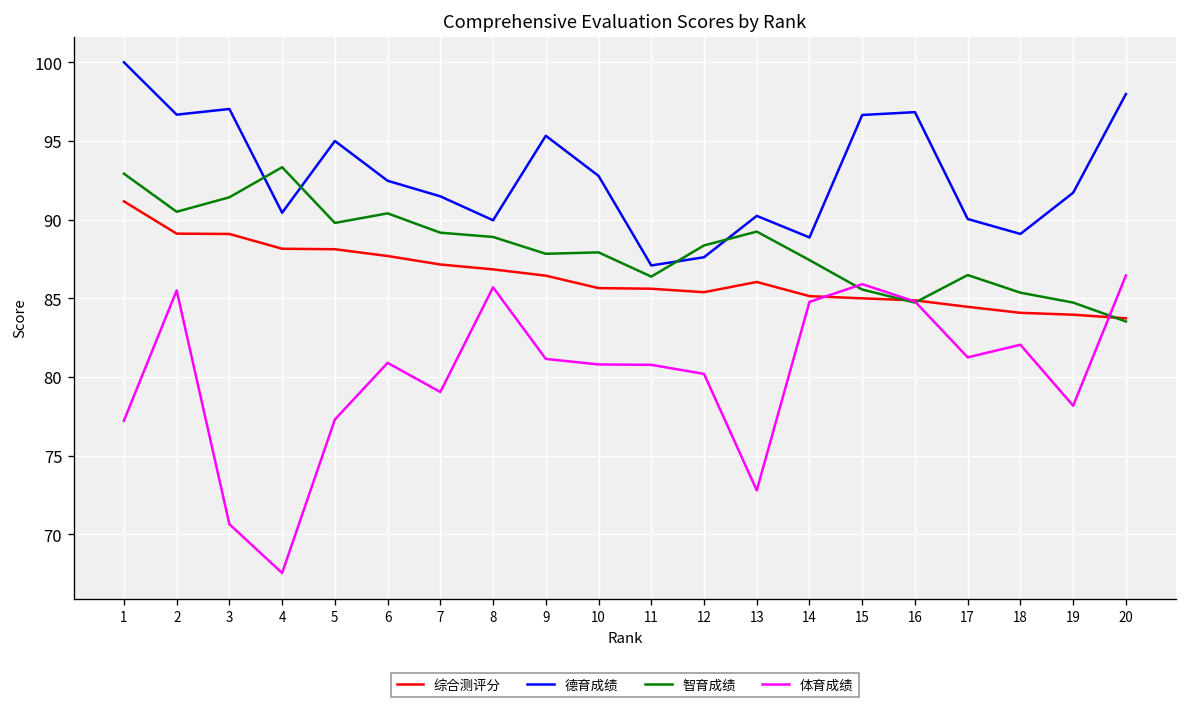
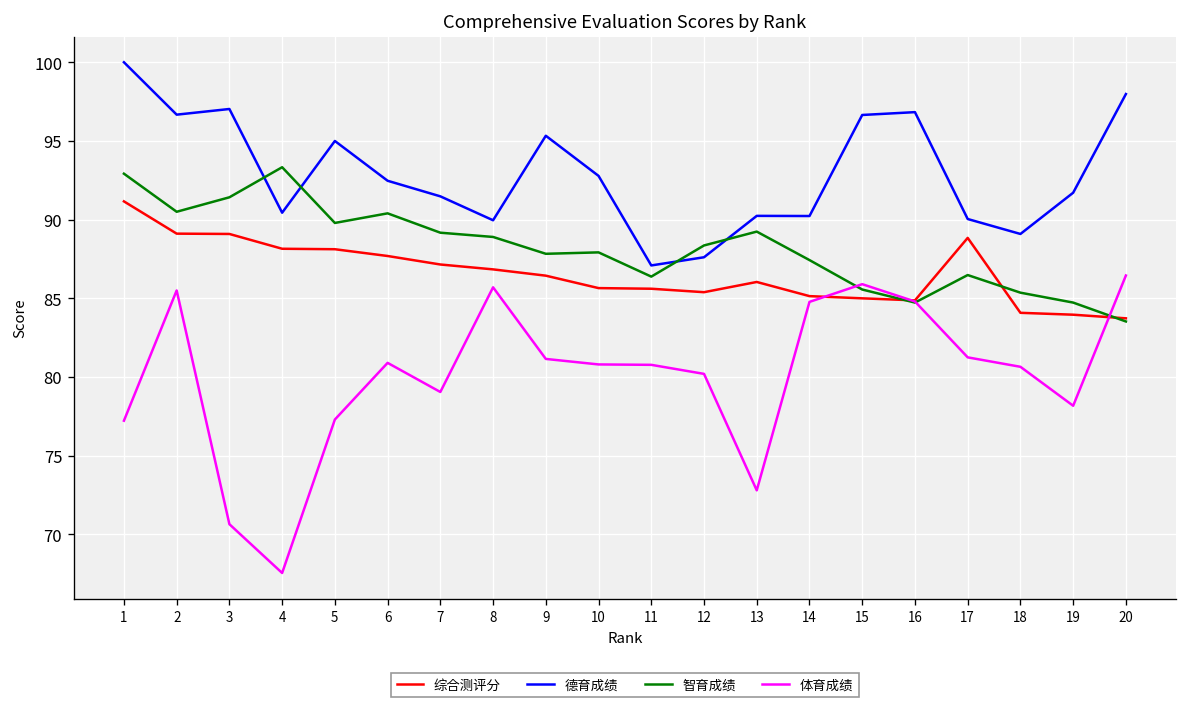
德育成绩, 14: 88.9 -> 90.2
综合测评分, 17: 84.5 -> 88.8
体育成绩, 18: 82.1 -> 80.7
